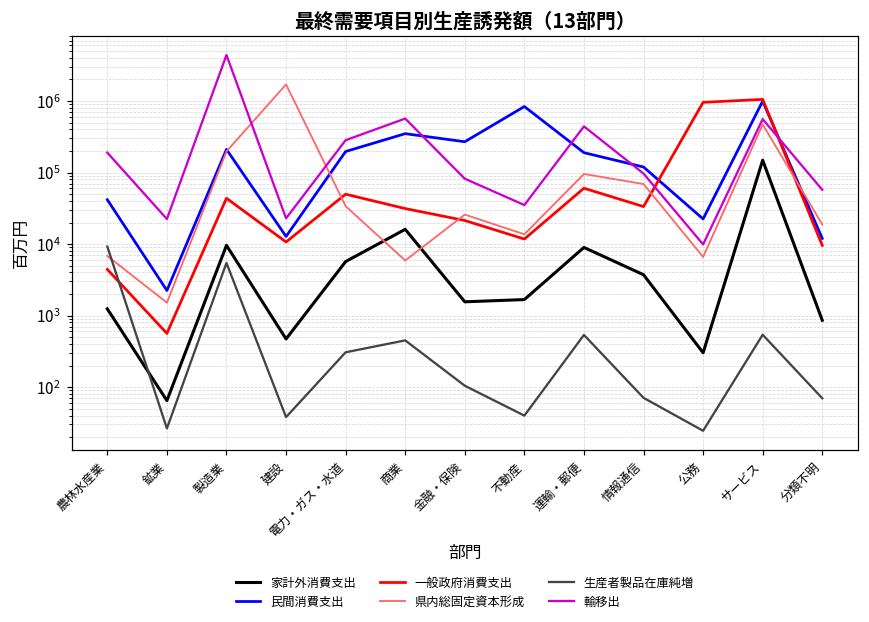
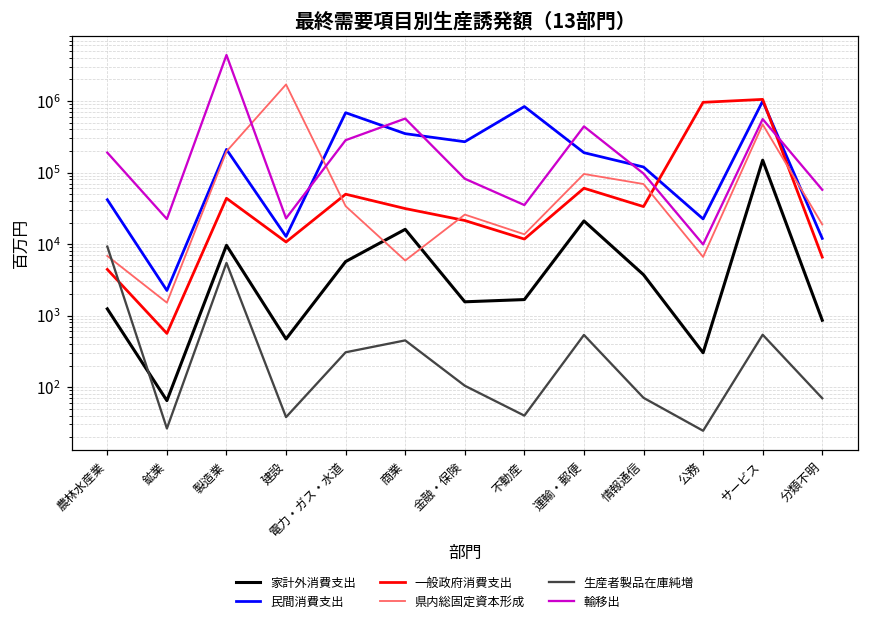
民間消費支出, 電力・ガス・水道: 200000 -> 700000
家計外消費支出, 運輸・郵便: 9000 -> 21000
一般政府消費支出, 分類不明: 10000 -> 7000
